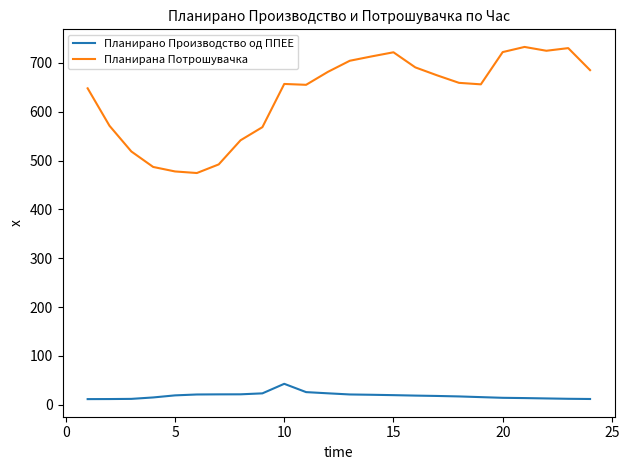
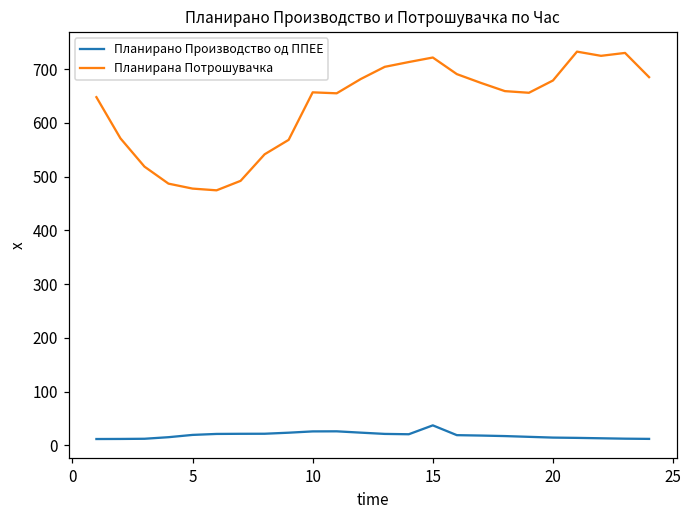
Планирано Производство од ППЕЕ, 10: 40 -> 30
Планирано Производство од ППЕЕ, 15: 20 -> 40
Планирана Потрошувачка, 20: 720 -> 680
